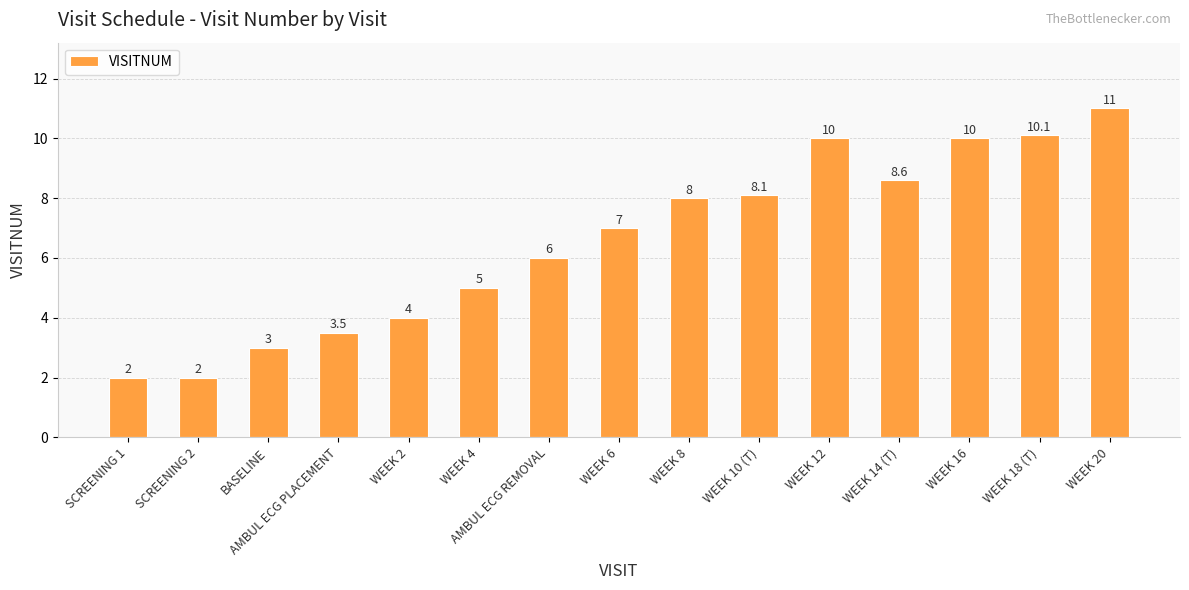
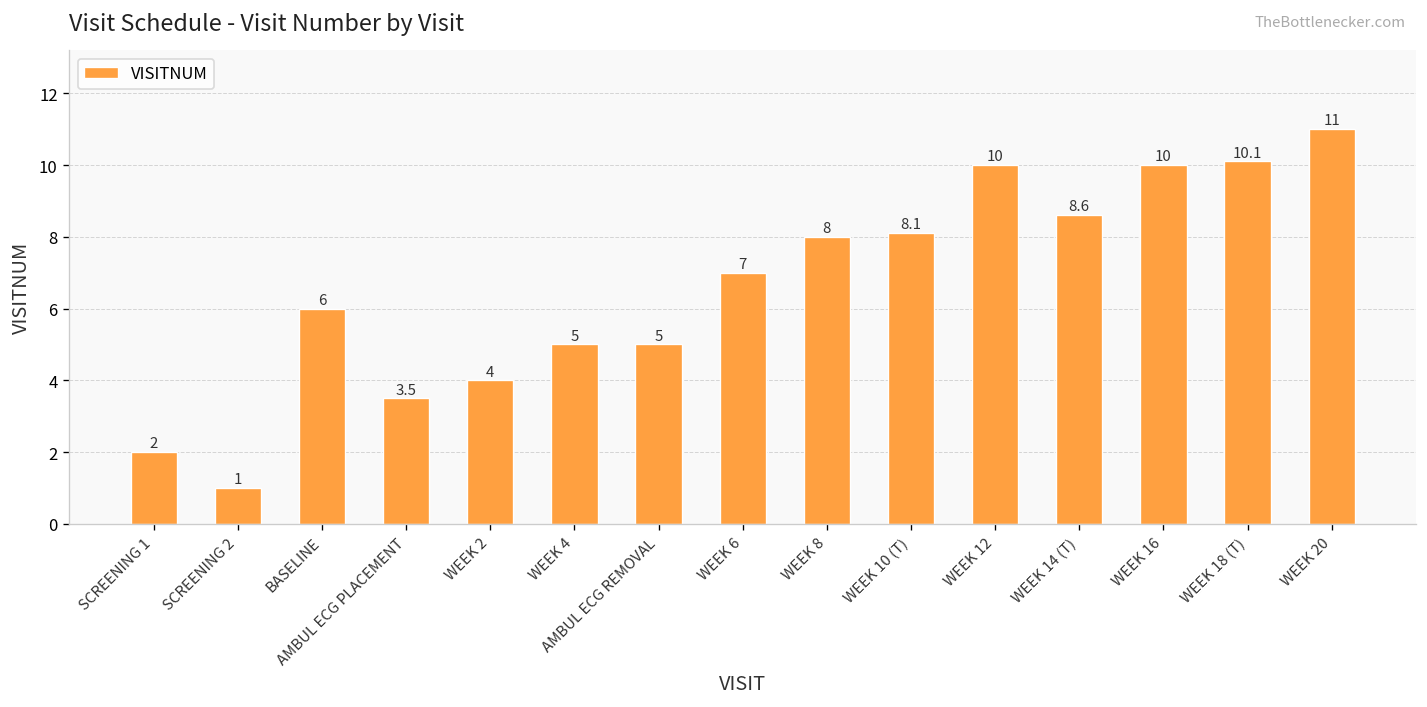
SCREENING 2: 2 -> 1
BASELINE: 3 -> 6
AMBUL ECG REMOVAL: 6 -> 5
